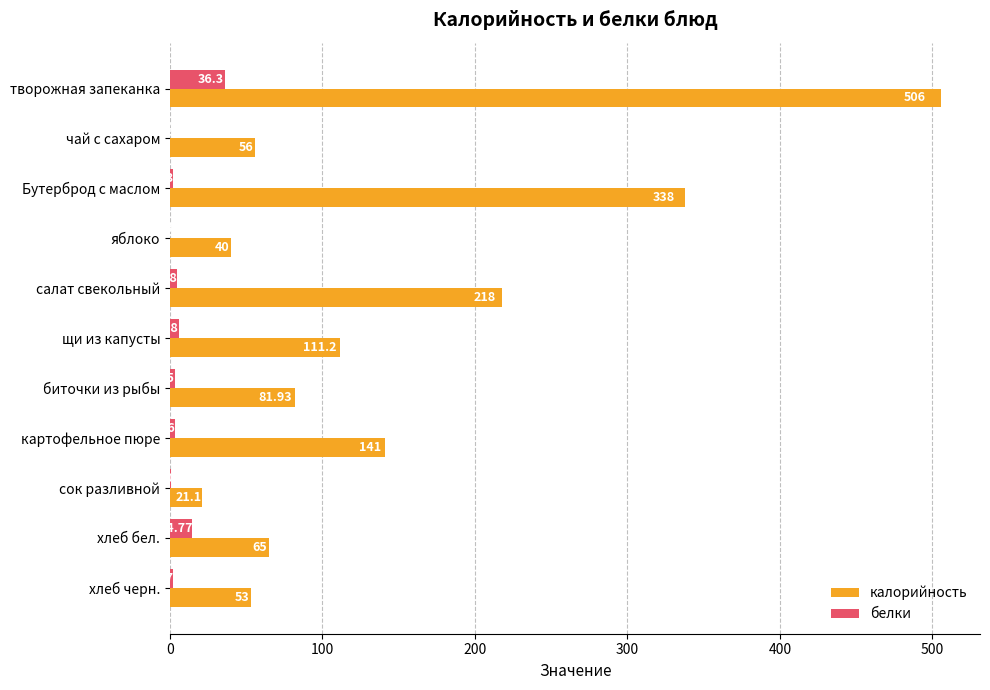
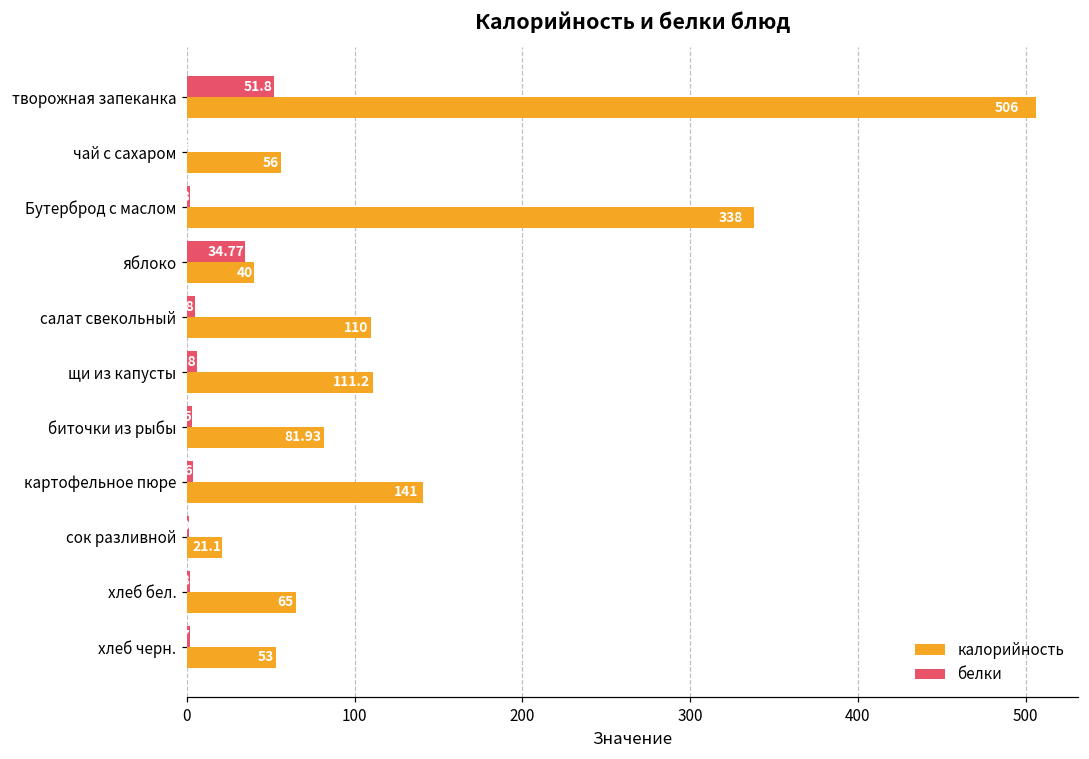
белки, творожная запеканка: 36.3 -> 51.8
белки, яблоко: 0 -> 35
калорийность, салат свекольный: 218 -> 110
белки, хлеб бел.: 15 -> 2
